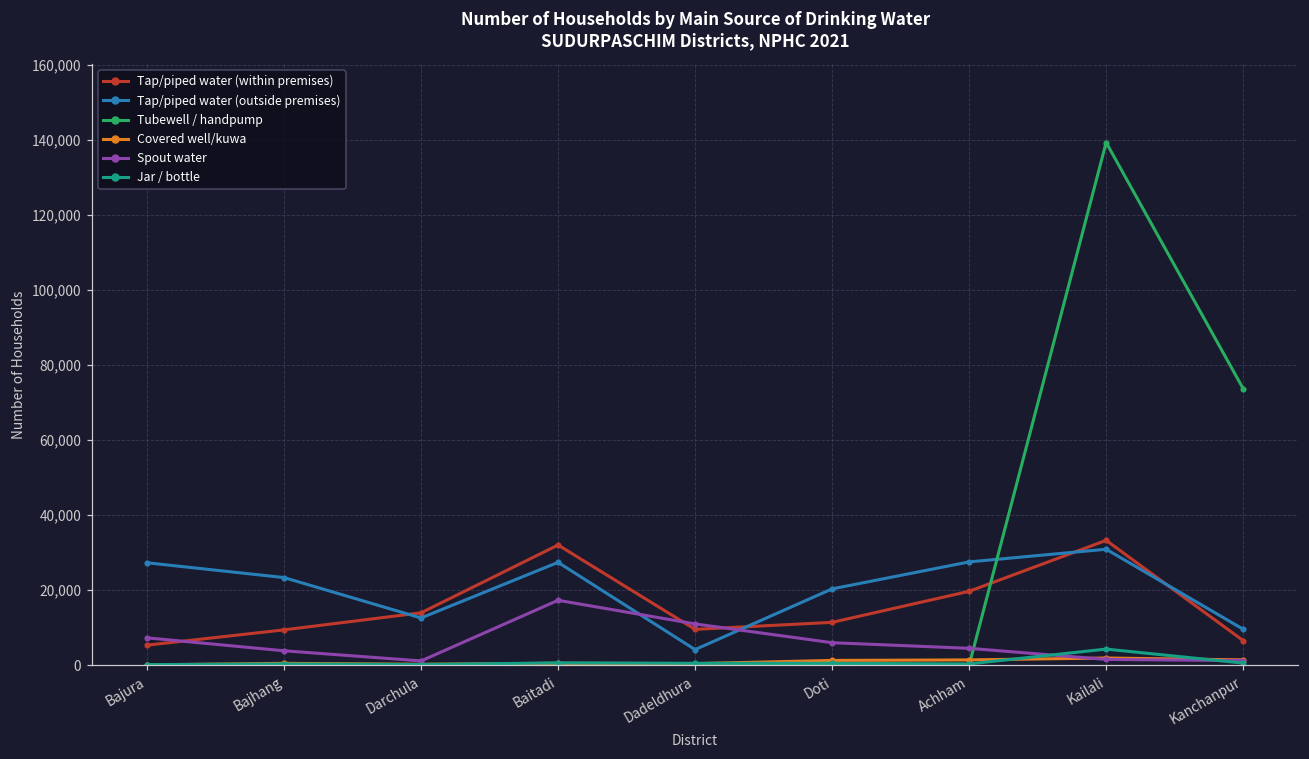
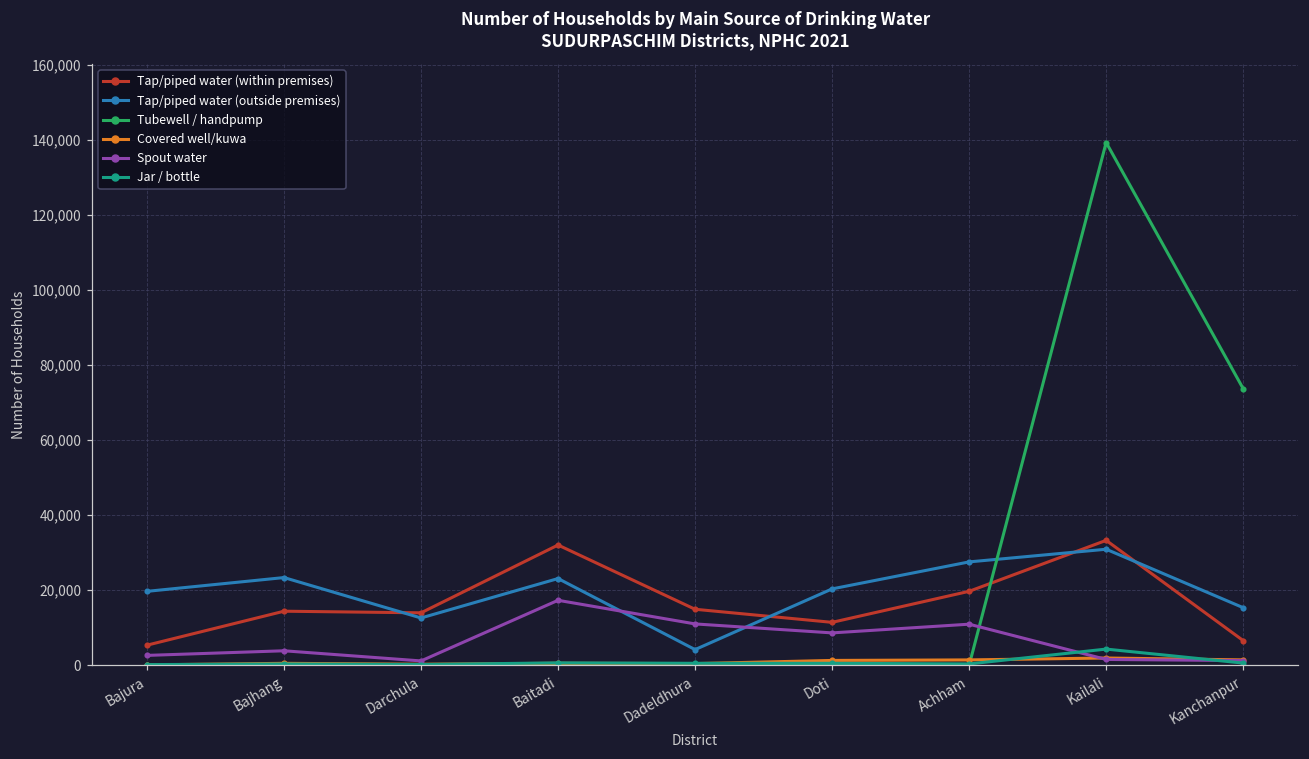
Tap/piped water (outside premises), Bajura: 27,000 -> 20,000
Spout water, Bajura: 7,000 -> 3,000
Tap/piped water (within premises), Bajhang: 9,000 -> 14,000
Tap/piped water (outside premises), Baitadi: 27,000 -> 23,000
Tap/piped water (within premises), Dadeldhura: 10,000 -> 15,000
Spout water, Doti: 6,000 -> 9,000
Spout water, Achham: 5,000 -> 11,000
Tap/piped water (outside premises), Kanchanpur: 10,000 -> 15,000
